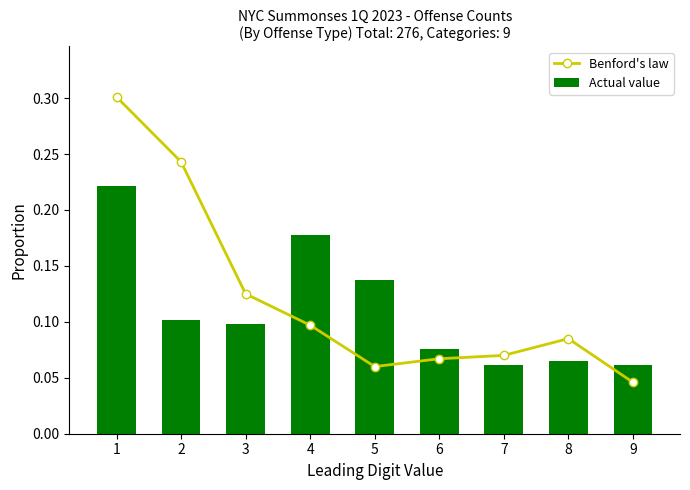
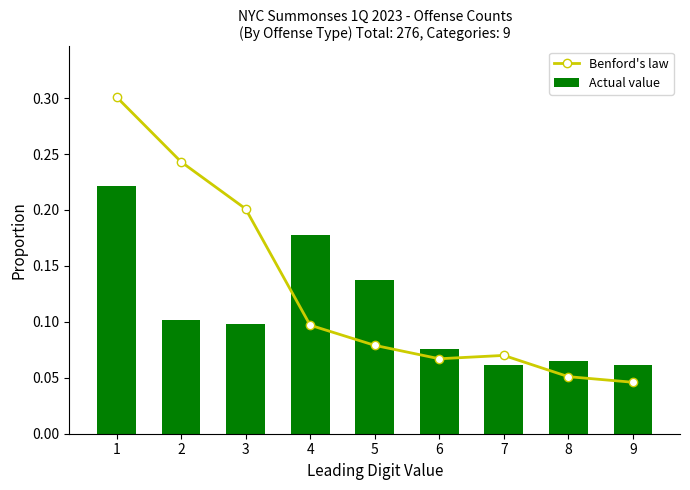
Benford's law, 3: 0.125 -> 0.201
Benford's law, 5: 0.060 -> 0.079
Benford's law, 8: 0.085 -> 0.051
